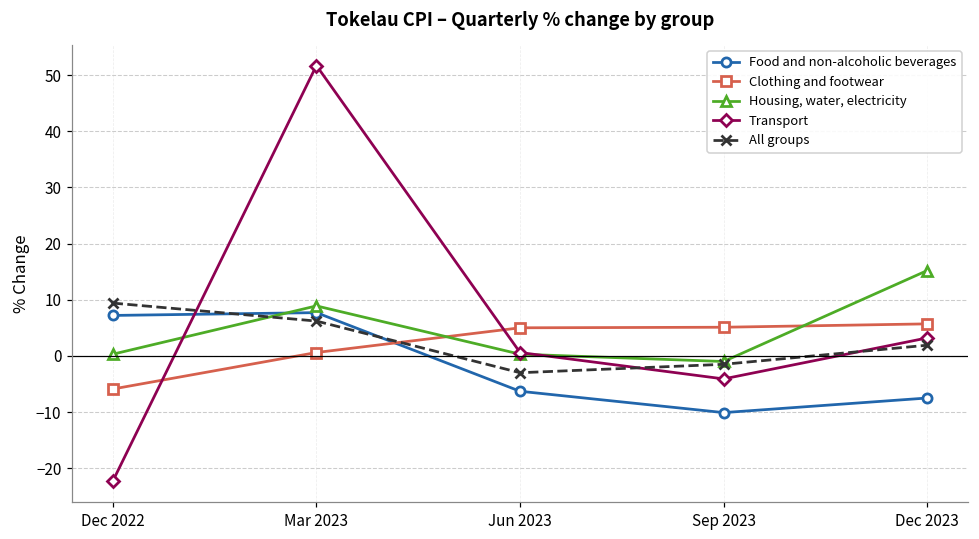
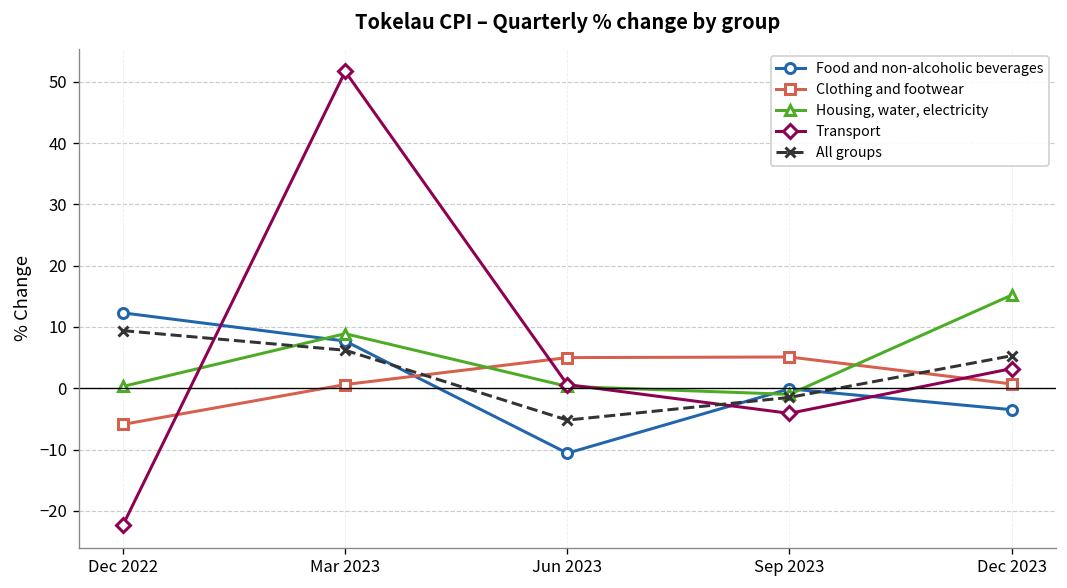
Food and non-alcoholic beverages, Dec 2022: 7 -> 12
Food and non-alcoholic beverages, Jun 2023: -6 -> -11
All groups, Jun 2023: -3 -> -5
Food and non-alcoholic beverages, Sep 2023: -10 -> 0
Food and non-alcoholic beverages, Dec 2023: -8 -> -4
Clothing and footwear, Dec 2023: 6 -> 1
All groups, Dec 2023: 2 -> 5
